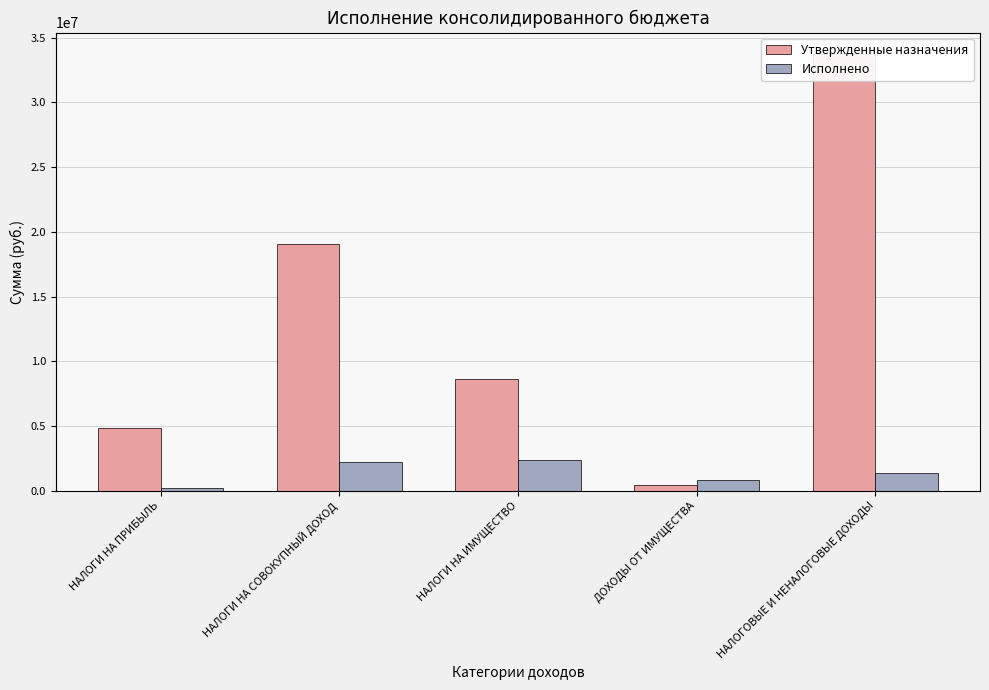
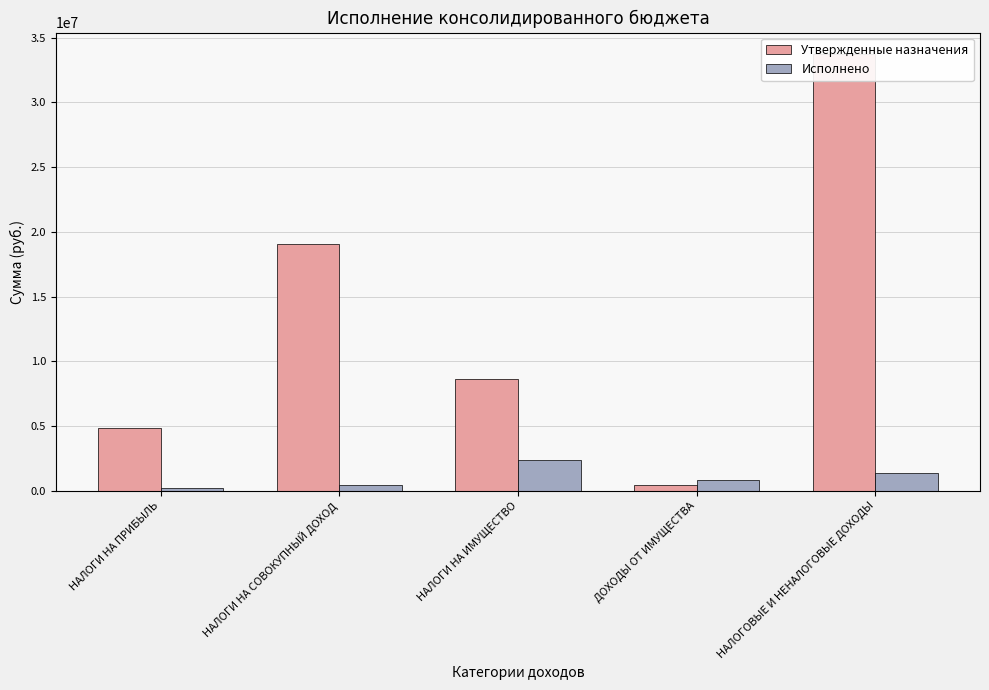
Исполнено, НАЛОГИ НА СОВОКУПНЫЙ ДОХОД: 2200000 -> 500000
